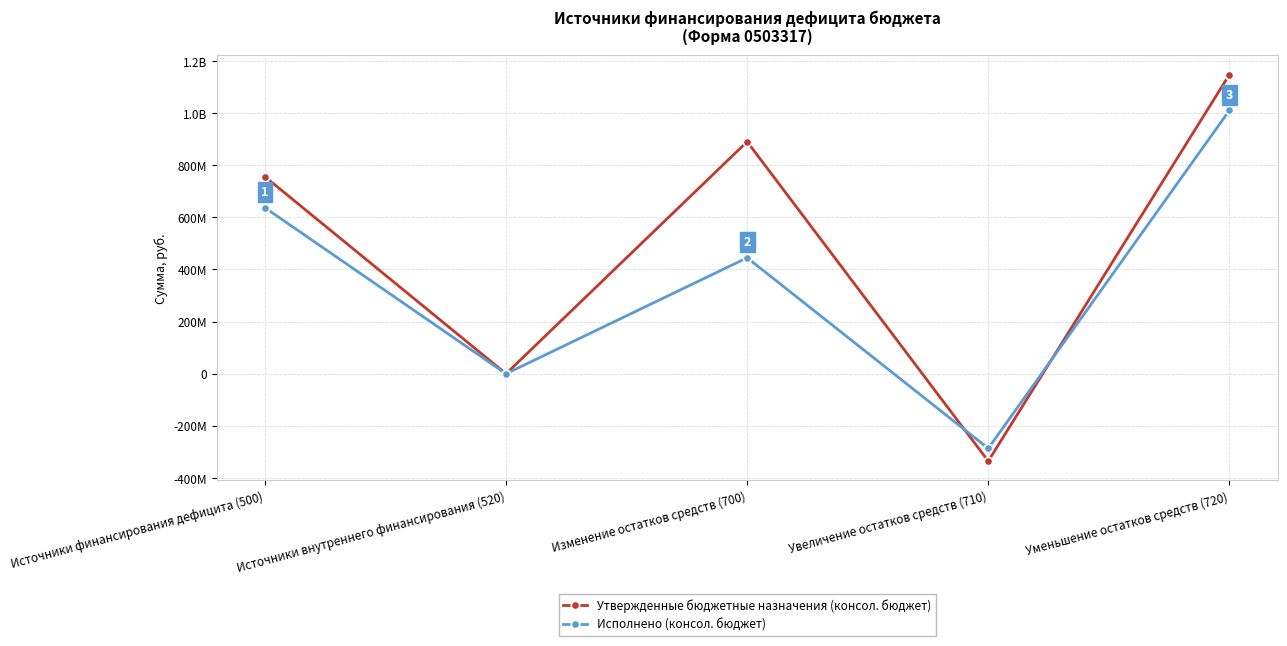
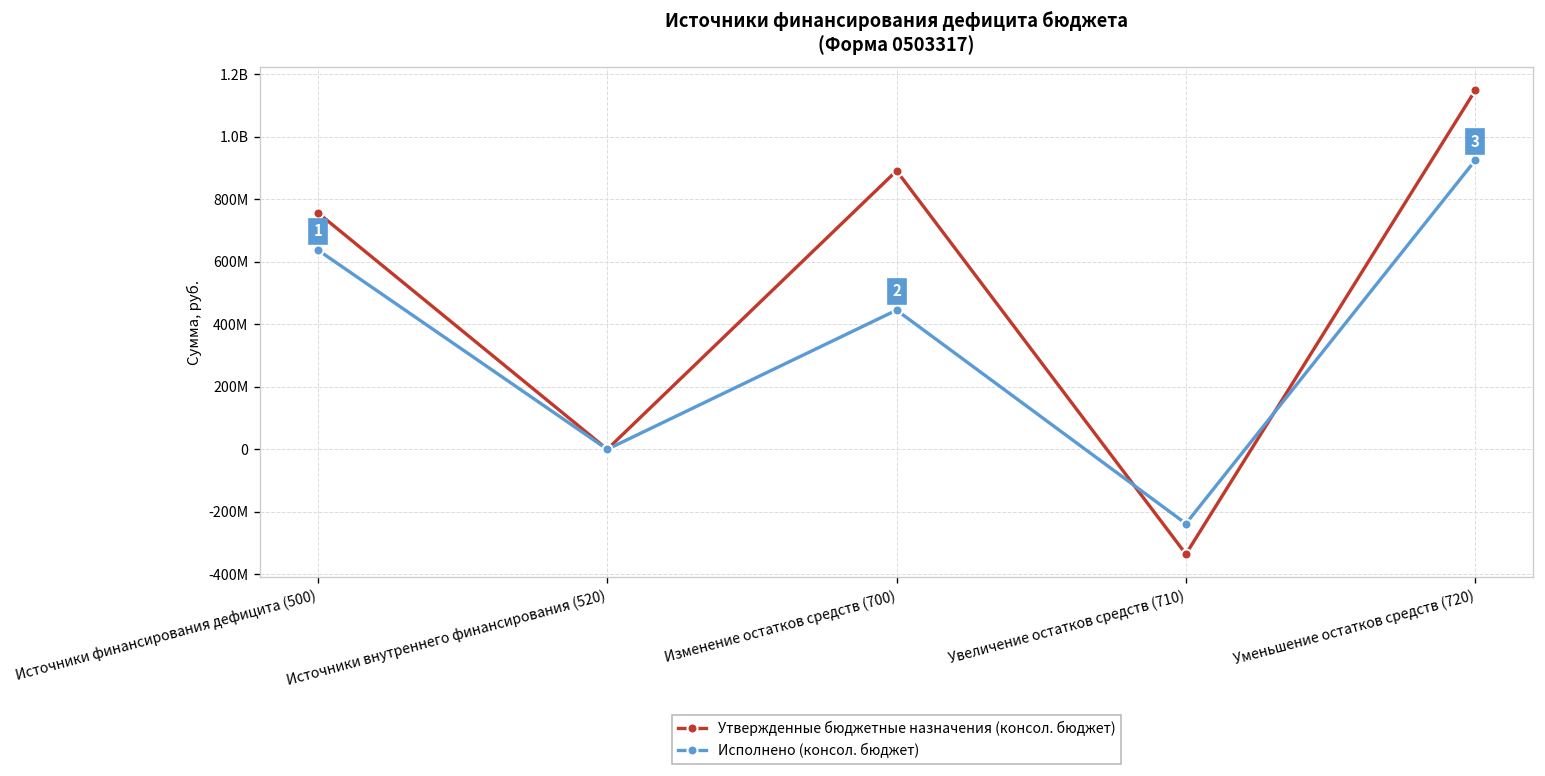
Исполнено (консол. бюджет), Увеличение остатков средств (710): -290000000 -> -240000000
Исполнено (консол. бюджет), Уменьшение остатков средств (720): 1010000000 -> 920000000
